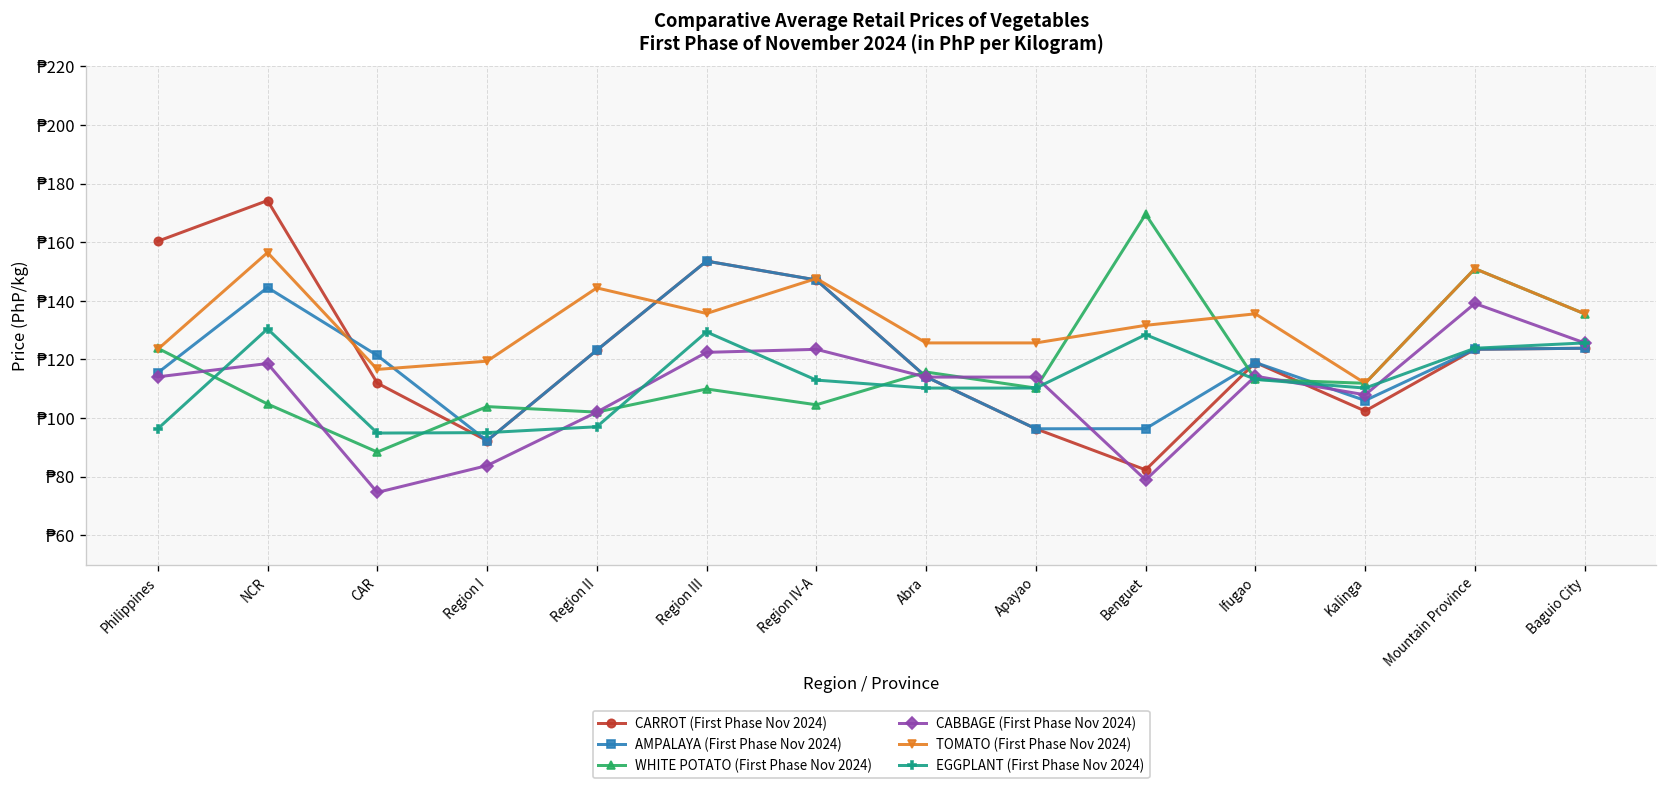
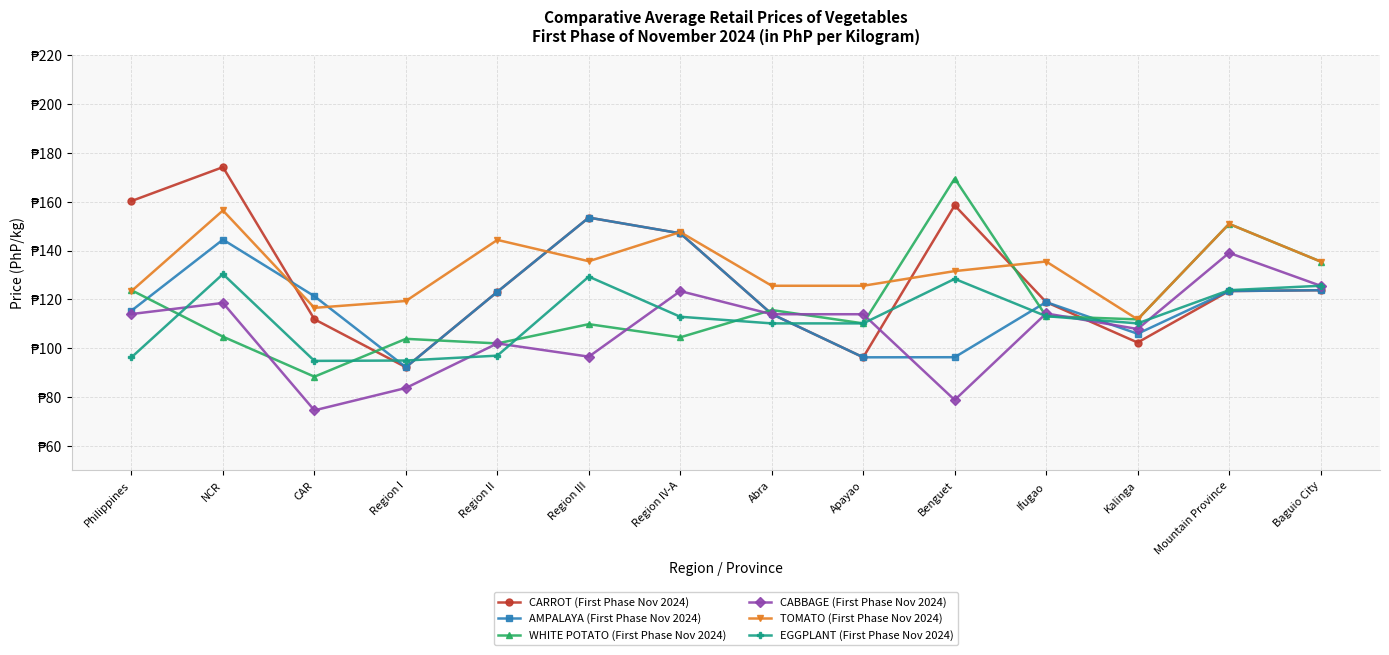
CABBAGE (First Phase Nov 2024), Region III: ₱122 -> ₱97
CARROT (First Phase Nov 2024), Benguet: ₱82 -> ₱159
